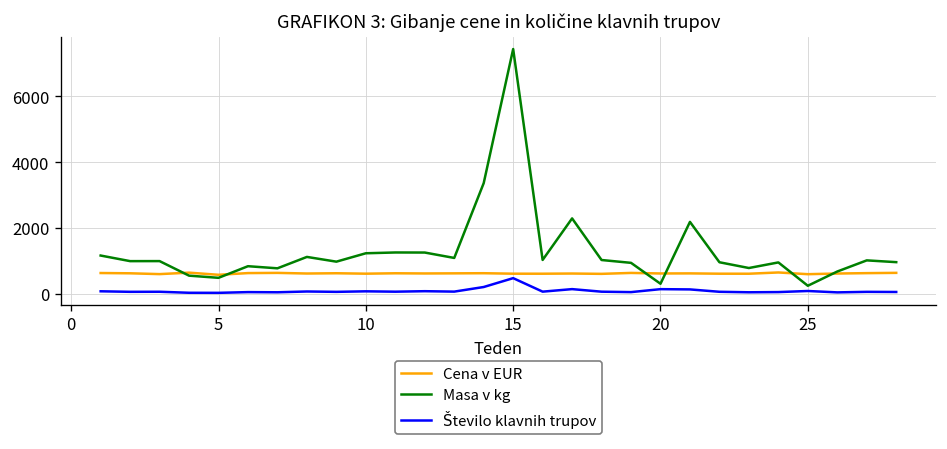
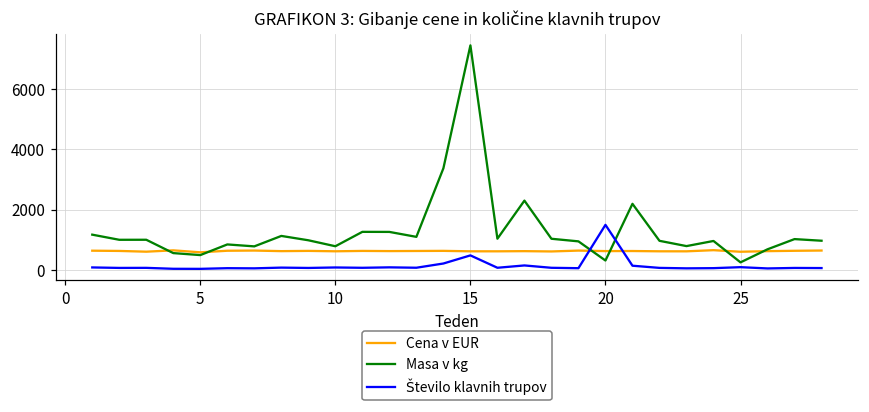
Masa v kg, 10: 1200 -> 800
Število klavnih trupov, 20: 100 -> 1500
